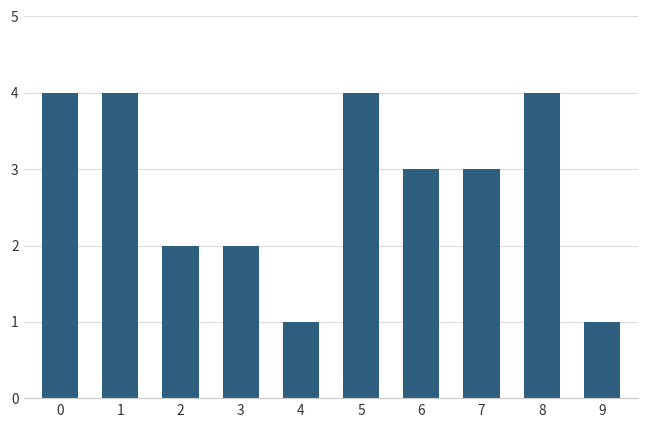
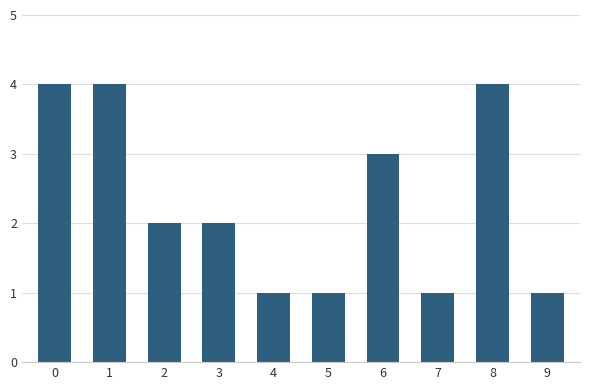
5: 4 -> 1
7: 3 -> 1
